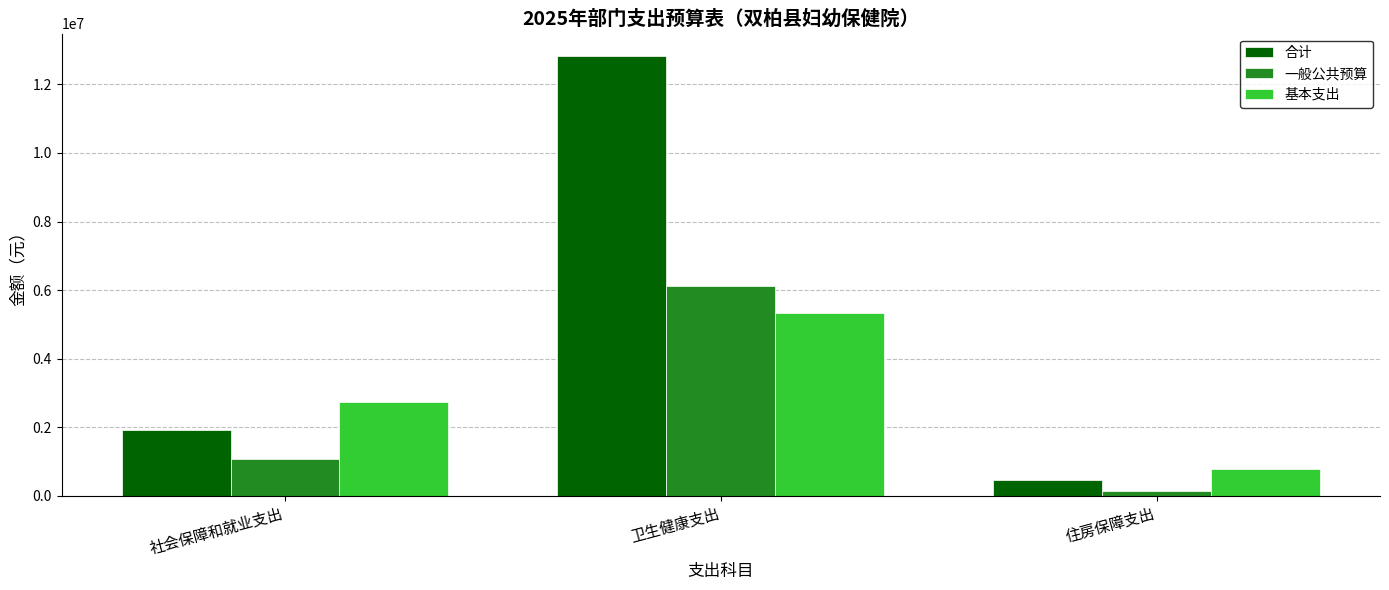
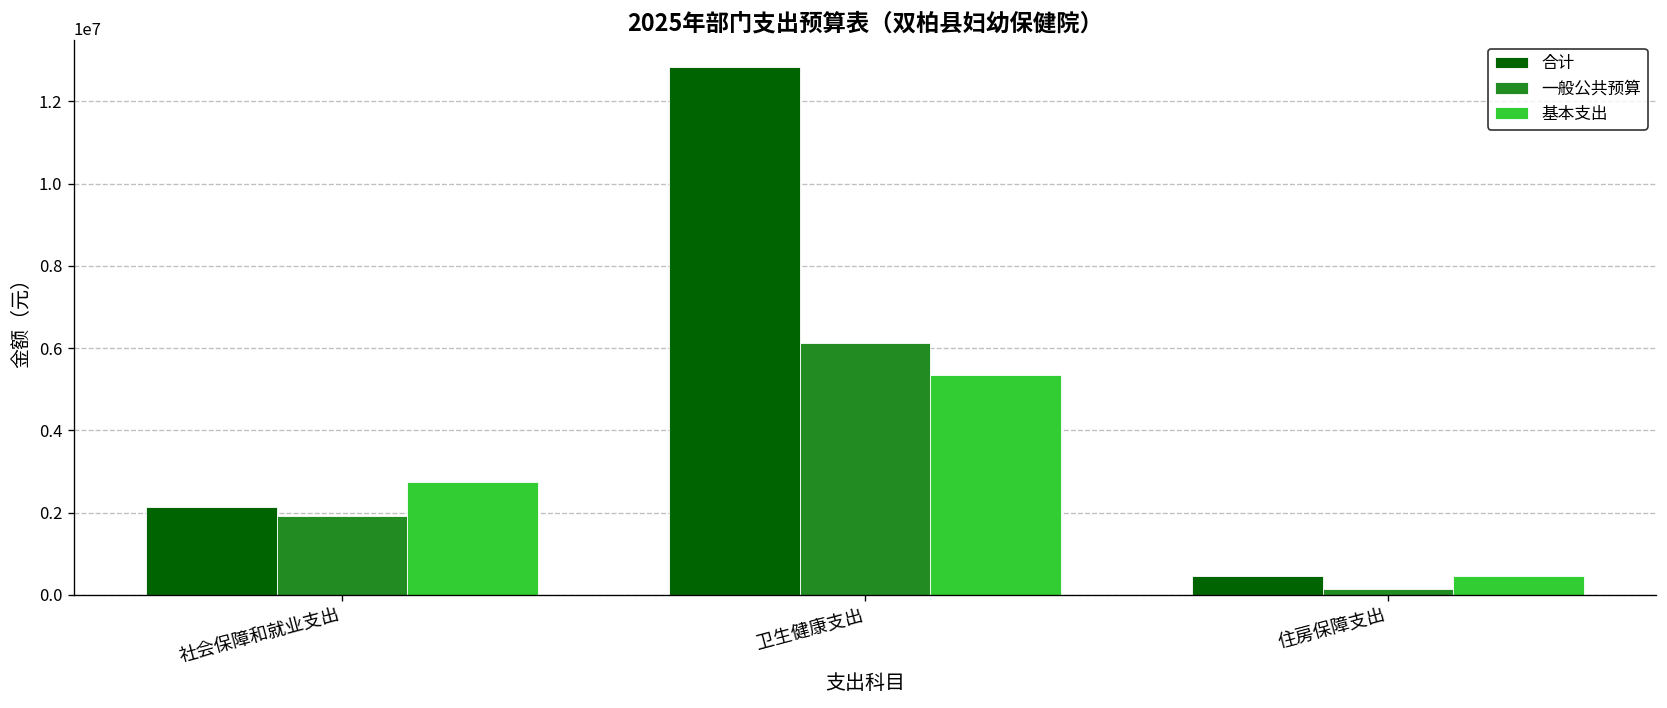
合计, 社会保障和就业支出: 1900000 -> 2100000
一般公共预算, 社会保障和就业支出: 1100000 -> 1900000
基本支出, 住房保障支出: 800000 -> 500000
